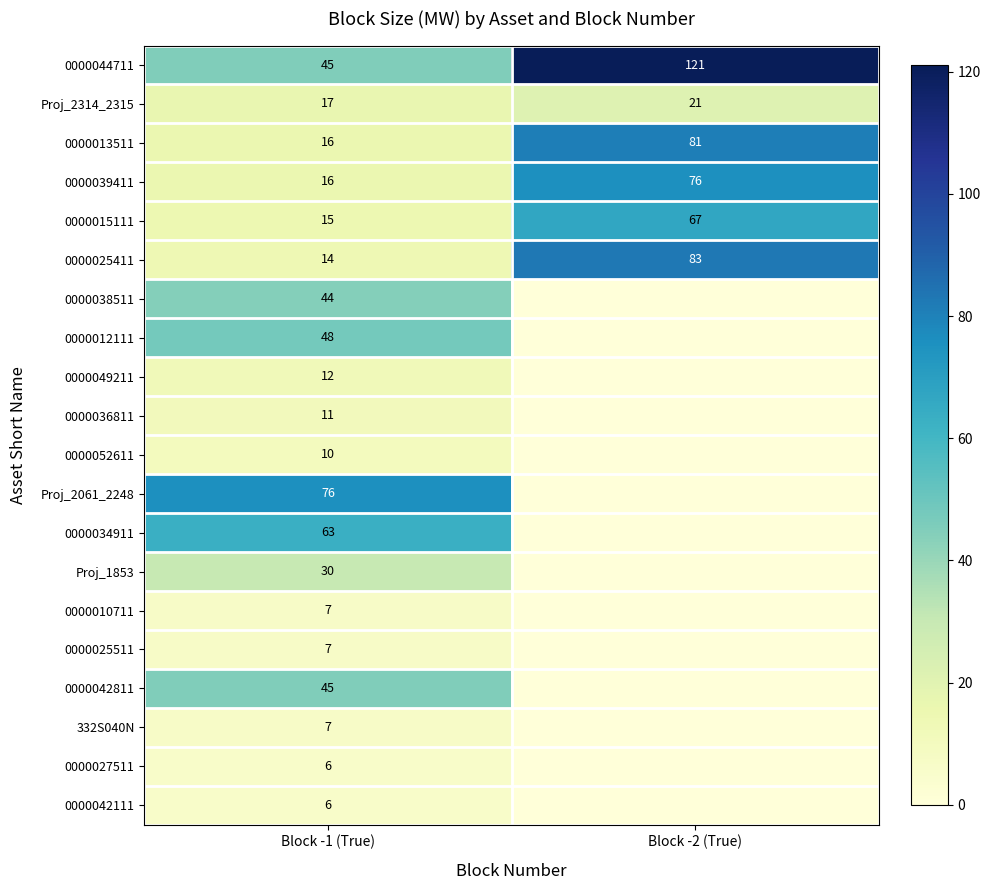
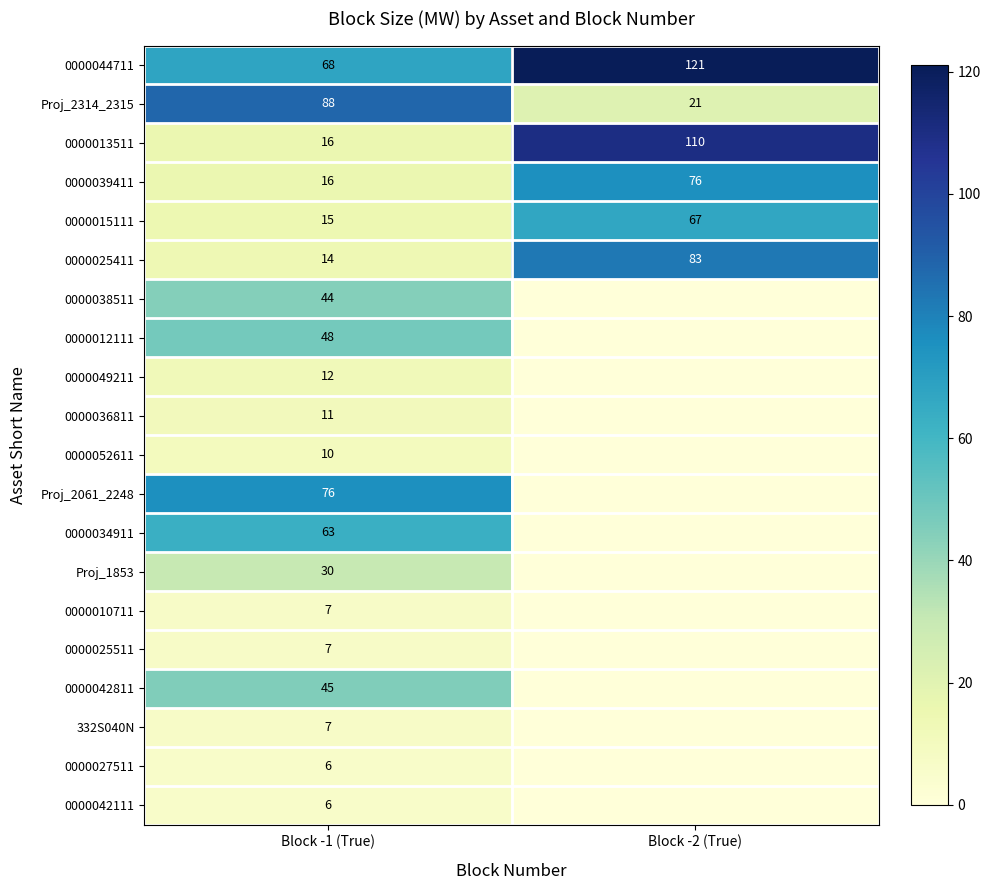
0000044711, Block -1 (True): 45 -> 68
Proj_2314_2315, Block -1 (True): 17 -> 88
0000013511, Block -2 (True): 81 -> 110
